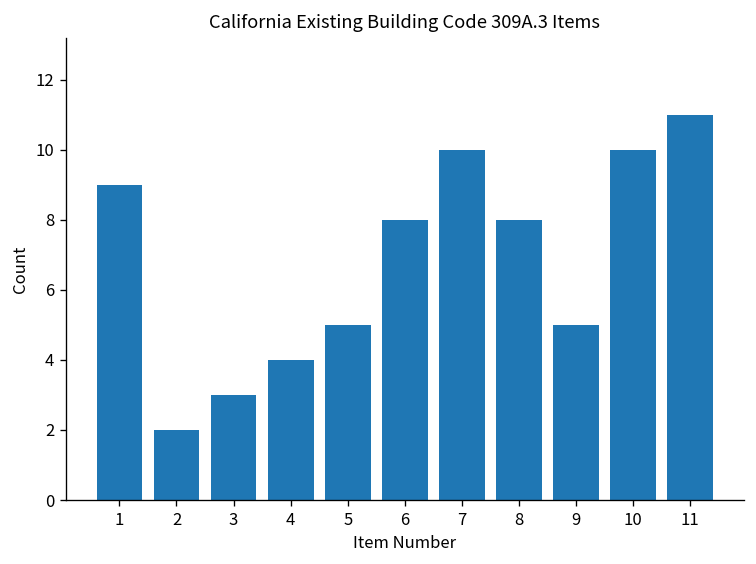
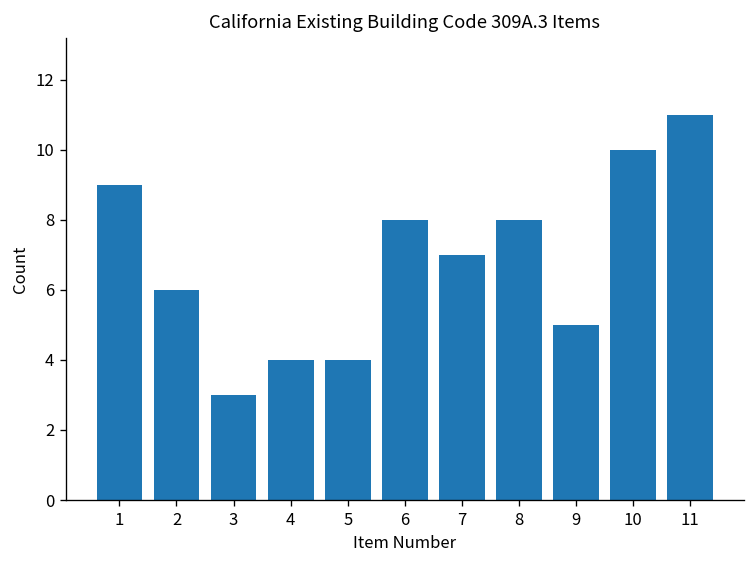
2: 2 -> 6
5: 5 -> 4
7: 10 -> 7
